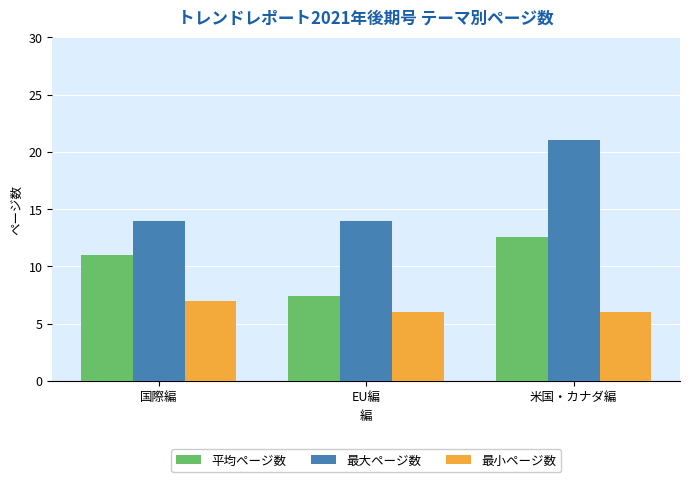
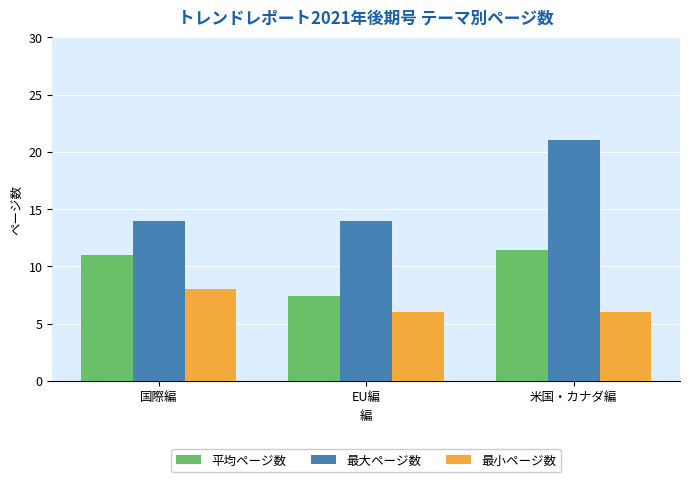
最小ページ数, 国際編: 7 -> 8
平均ページ数, 米国・カナダ編: 12.5 -> 11.4
